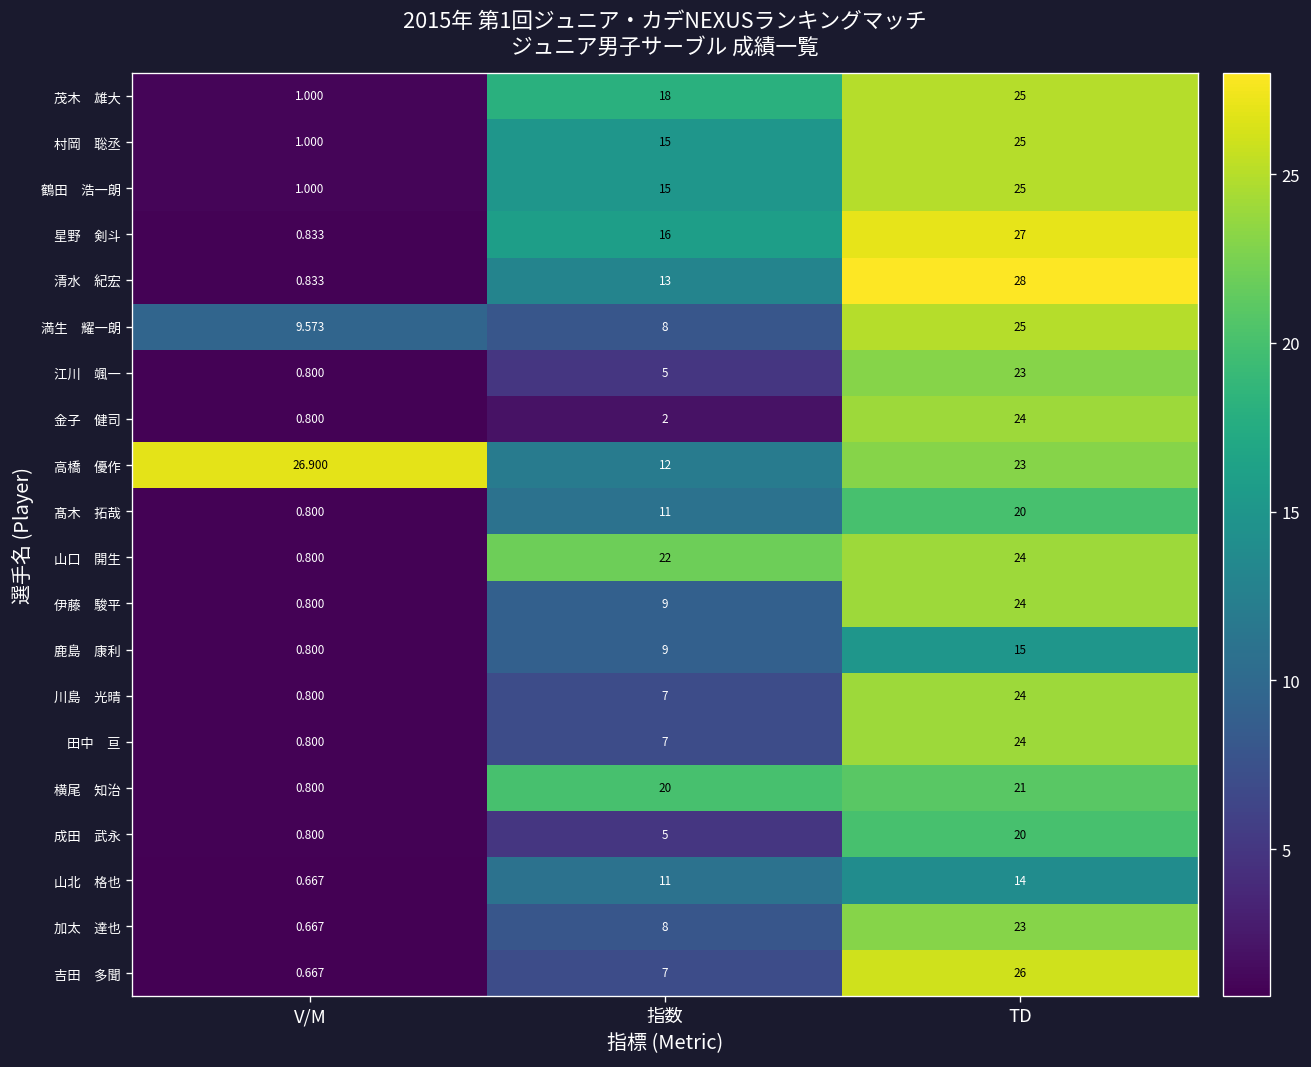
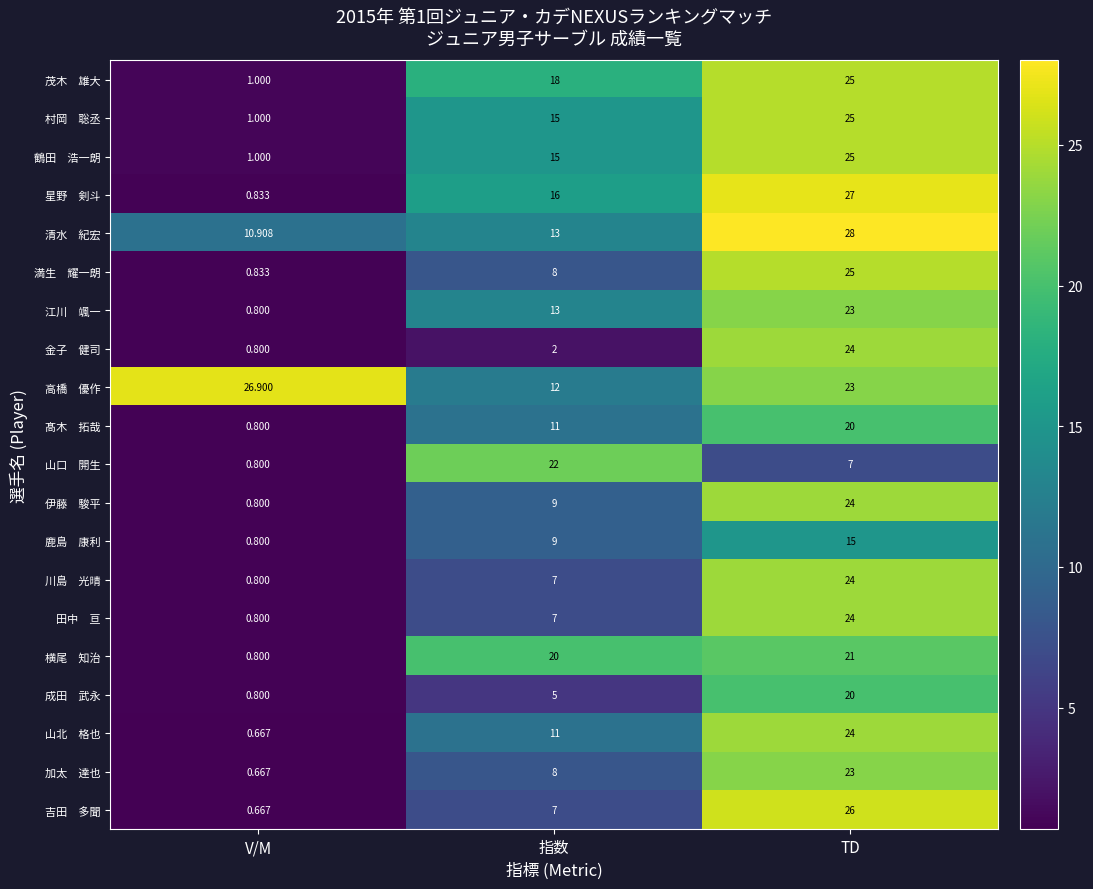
清水 紀宏, V/M: 0.833 -> 10.908
満生 耀一朗, V/M: 9.573 -> 0.833
江川 颯一, 指数: 5 -> 13
山口 開生, TD: 24 -> 7
山北 格也, TD: 14 -> 24
